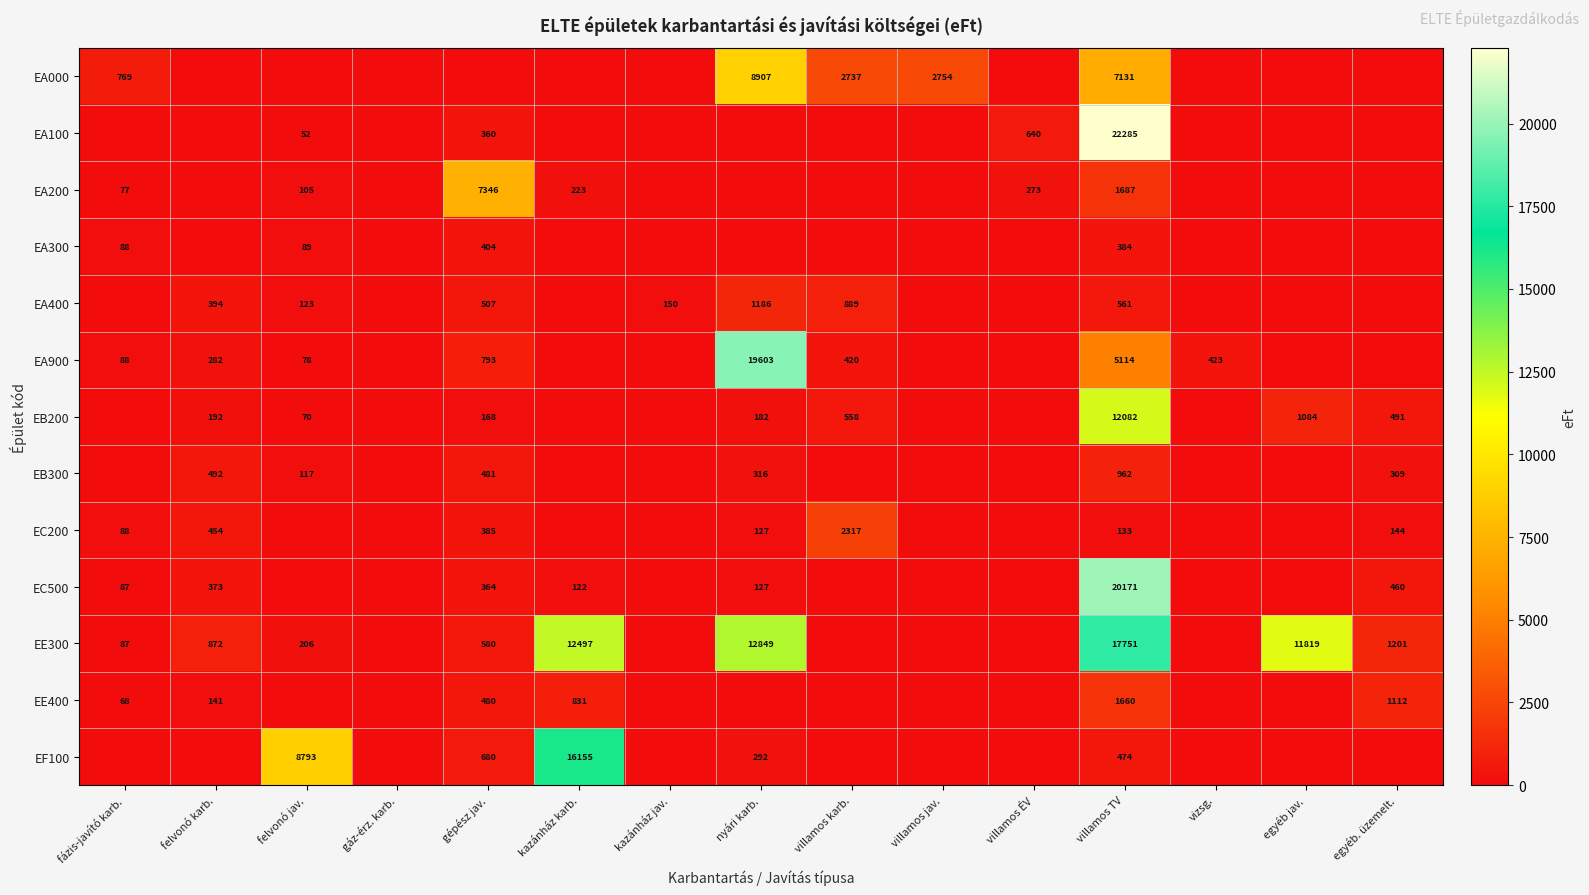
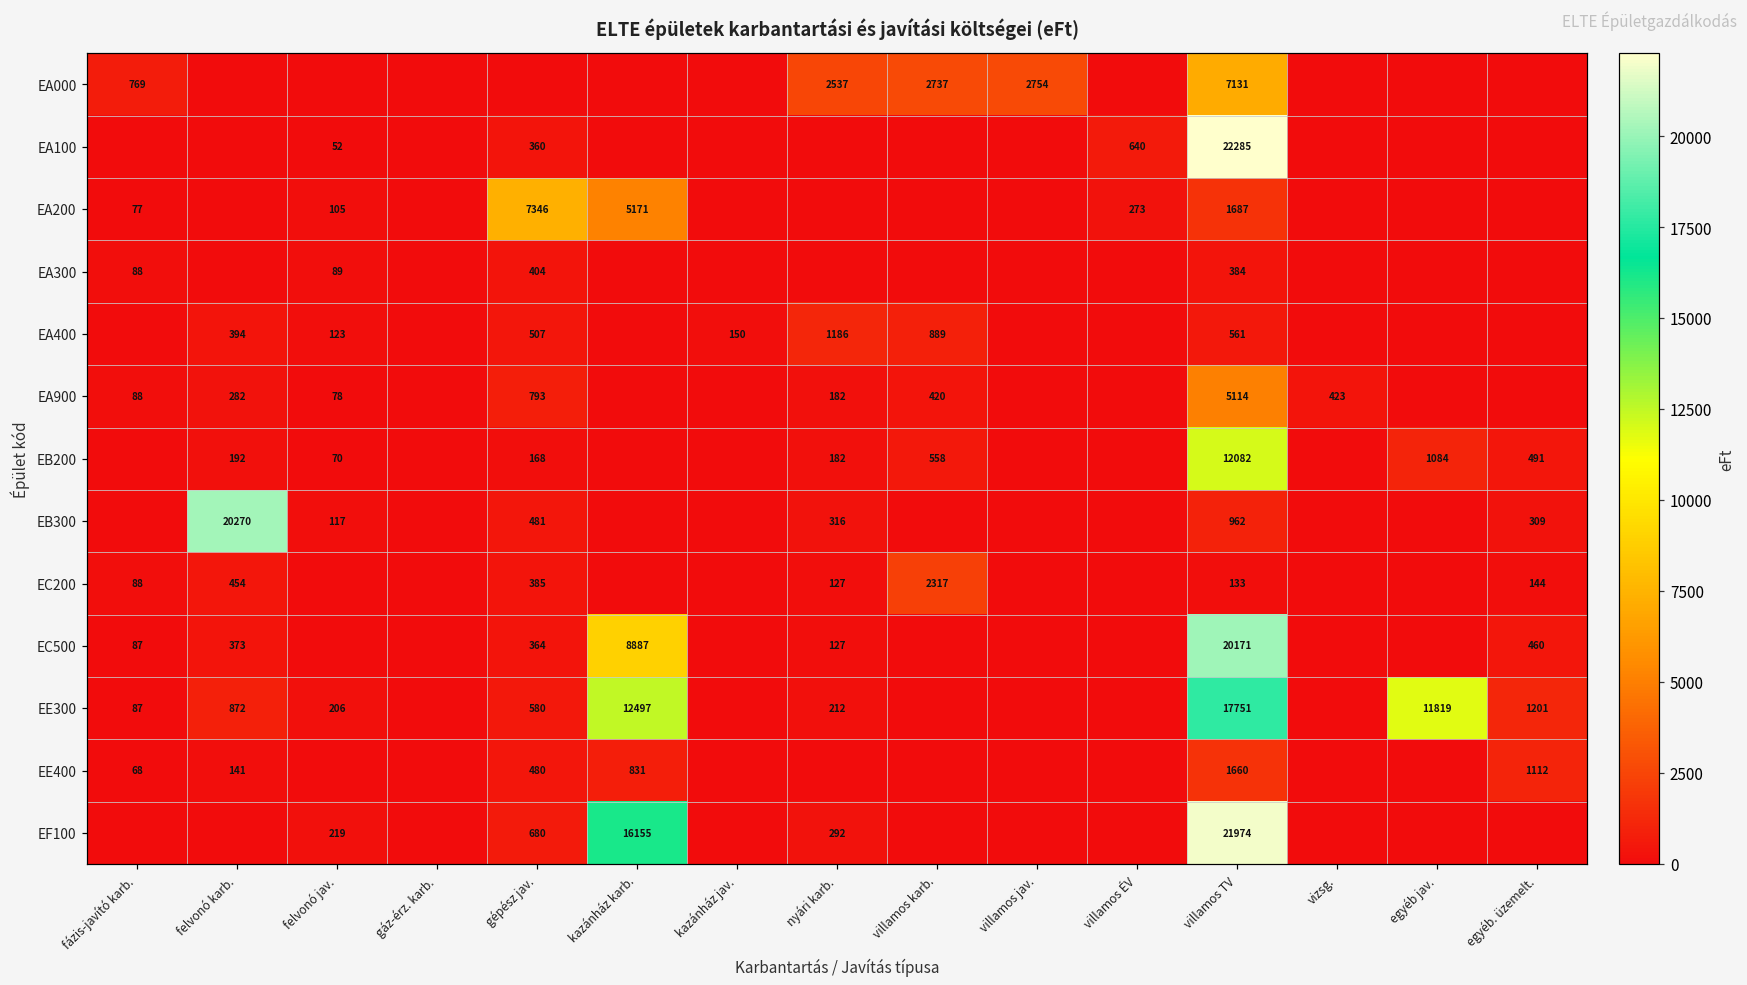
EA000, nyári karb.: 8907 -> 2537
EA200, kazánház karb.: 223 -> 5171
EA900, nyári karb.: 19603 -> 182
EB300, felvonó karb.: 492 -> 20270
EC500, kazánház karb.: 122 -> 8887
EE300, nyári karb.: 12849 -> 212
EF100, felvonó jav.: 8793 -> 219
EF100, villamos TV: 474 -> 21974
